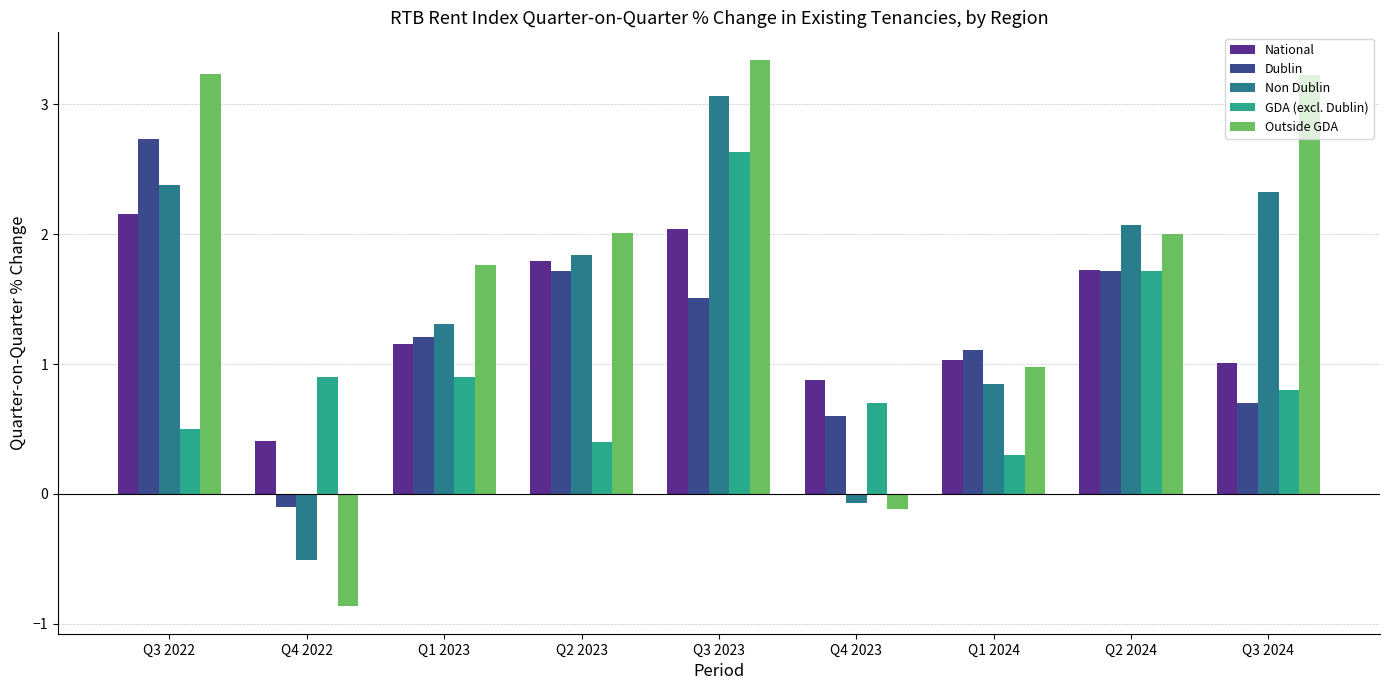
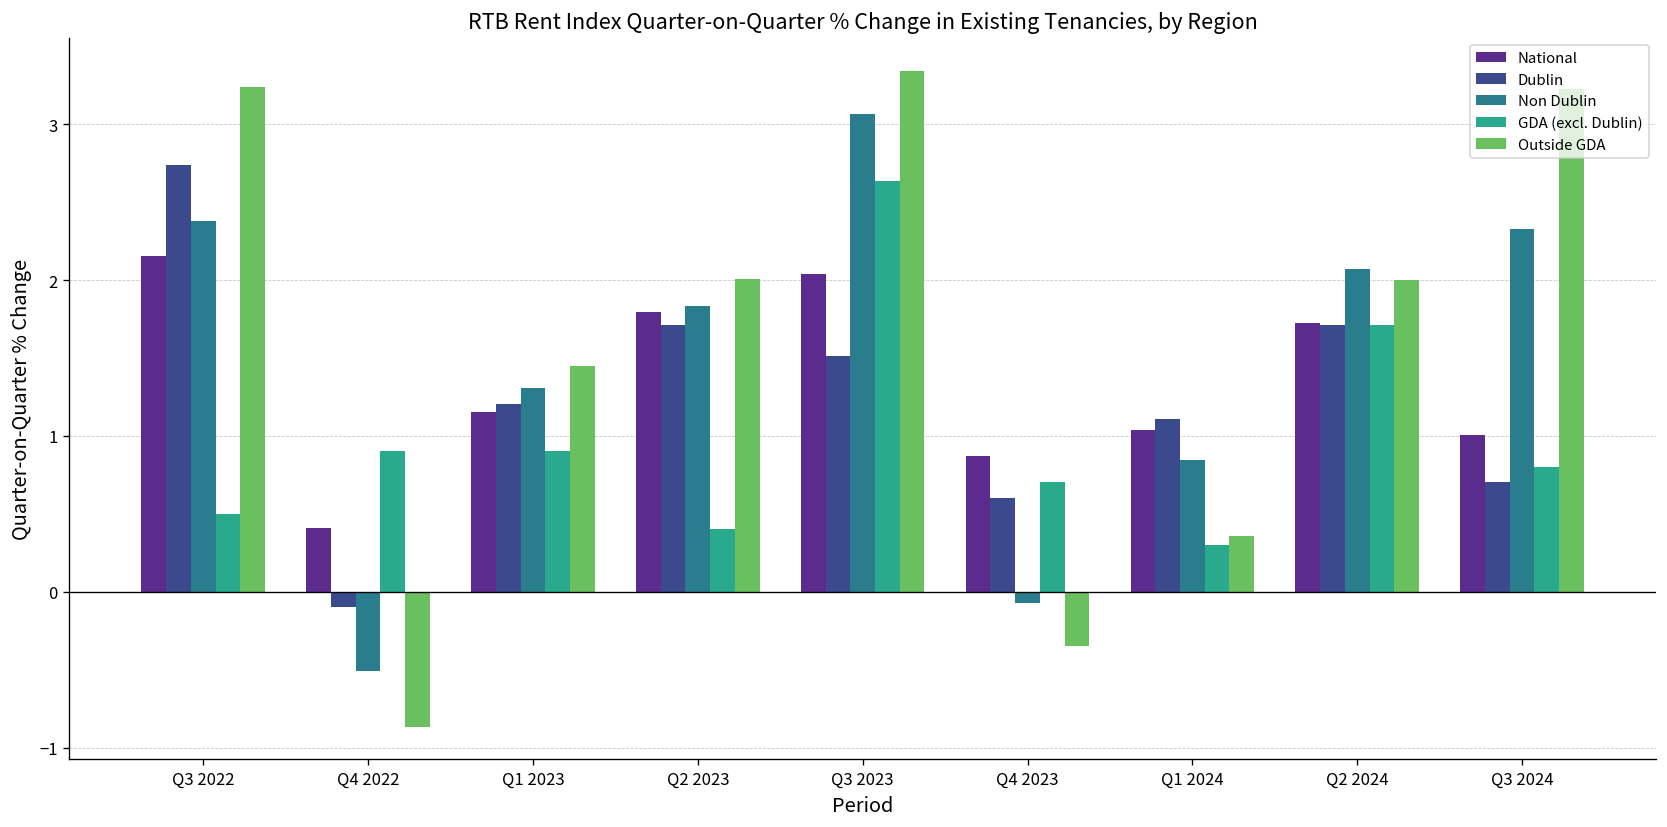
Outside GDA, Q1 2023: 1.77 -> 1.45
Outside GDA, Q4 2023: -0.12 -> -0.35
Outside GDA, Q1 2024: 0.97 -> 0.36
